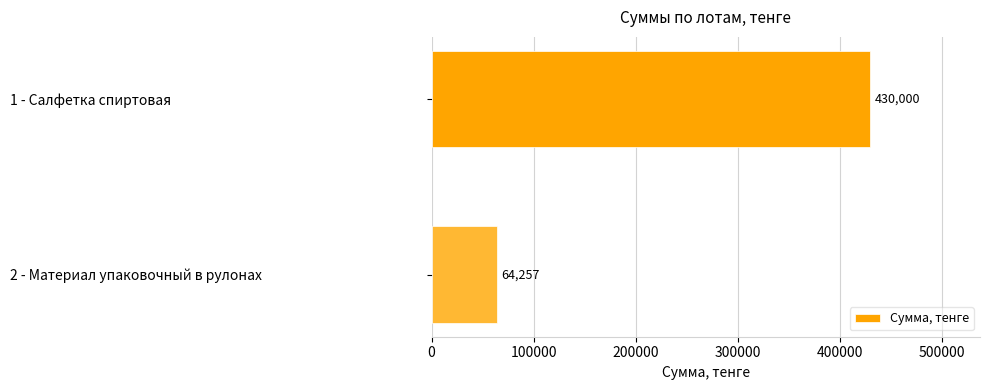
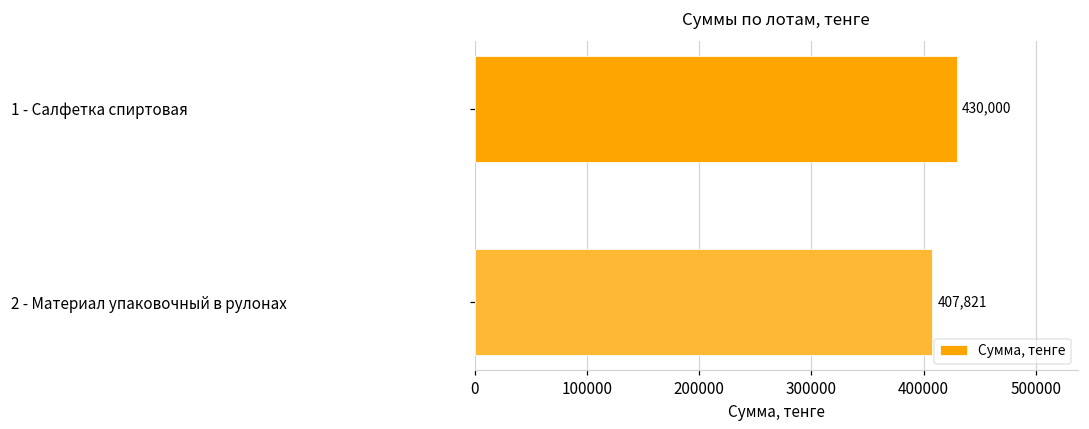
2 - Материал упаковочный в рулонах: 64,257 -> 407,821
